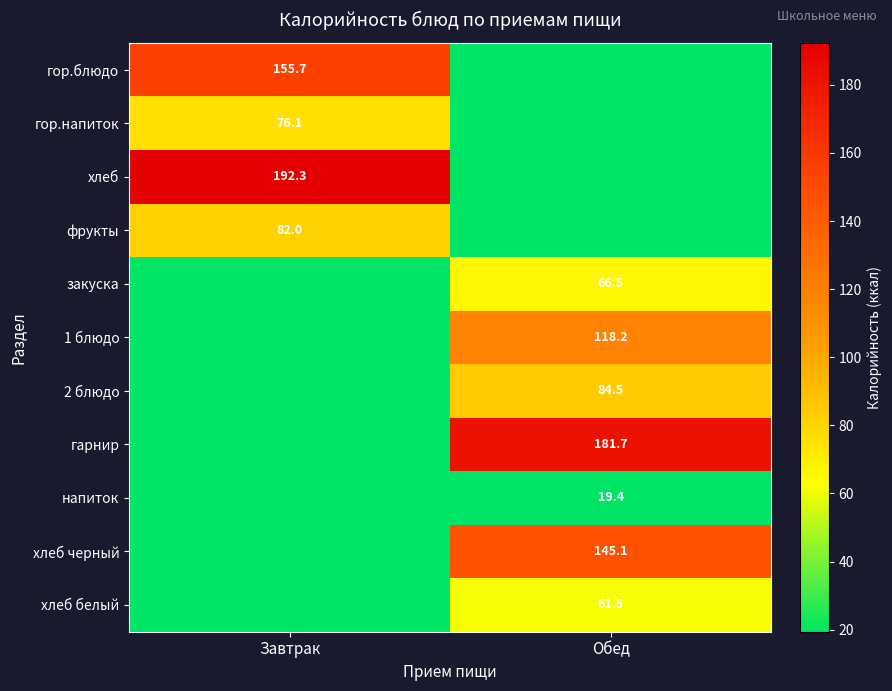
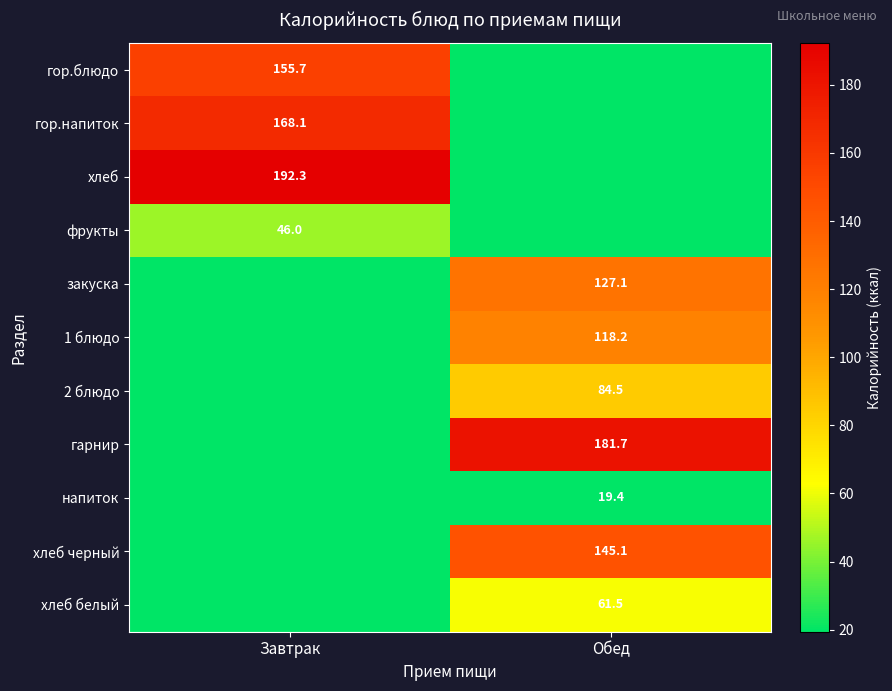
гор.напиток, Завтрак: 76.1 -> 168.1
фрукты, Завтрак: 82.0 -> 46.0
закуска, Обед: 66.5 -> 127.1
